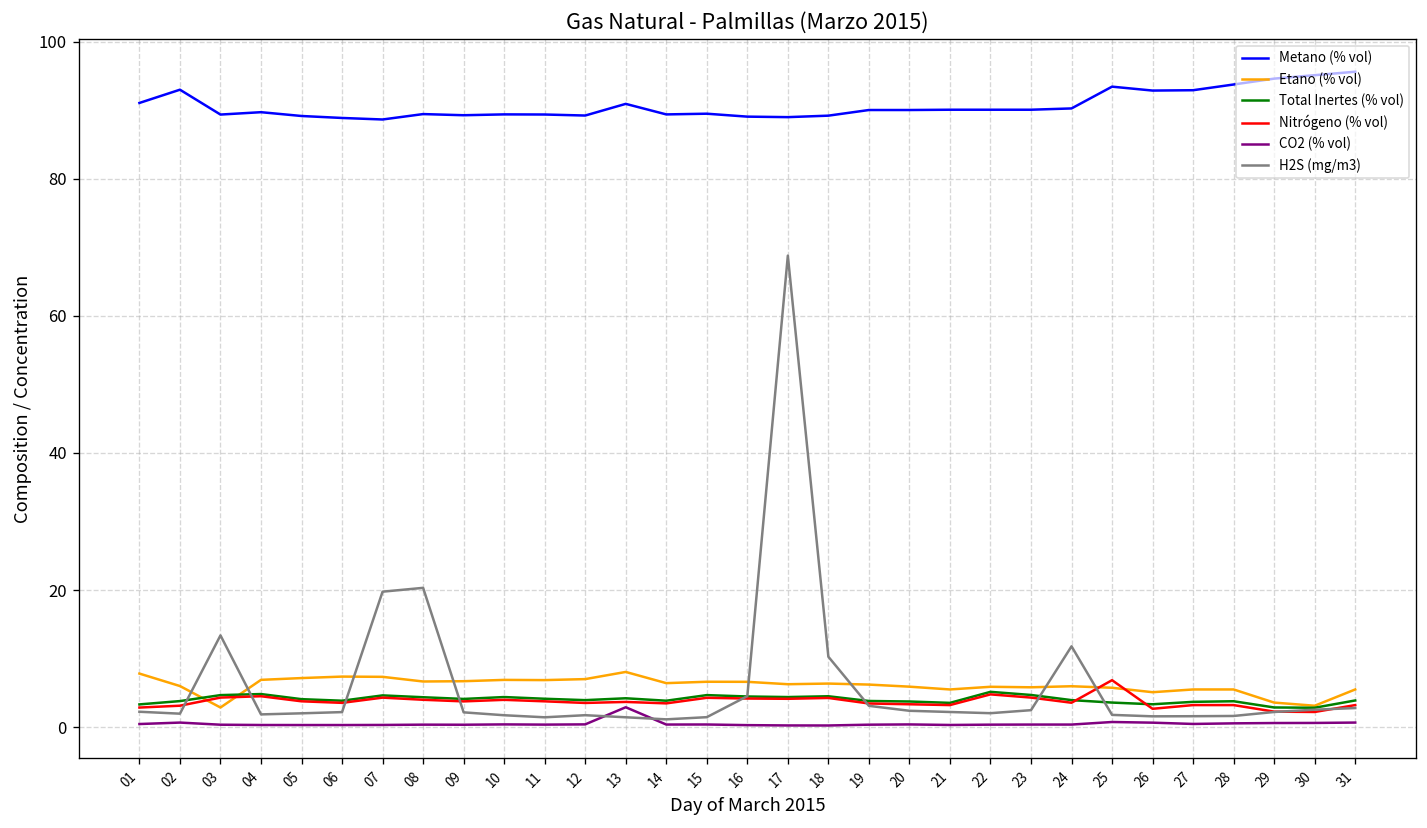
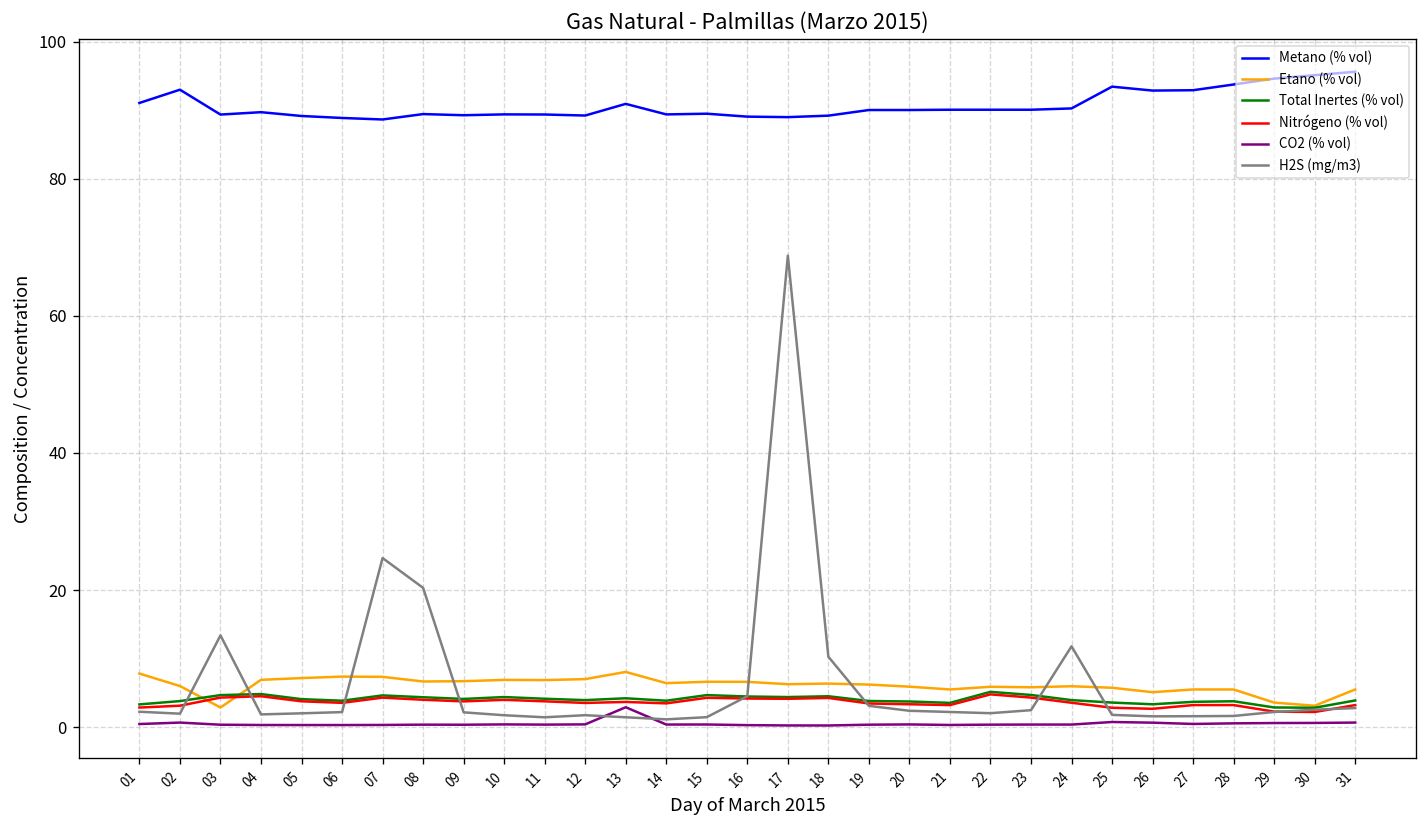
H2S (mg/m3), 07: 20 -> 25
Nitrógeno (% vol), 25: 7 -> 3
